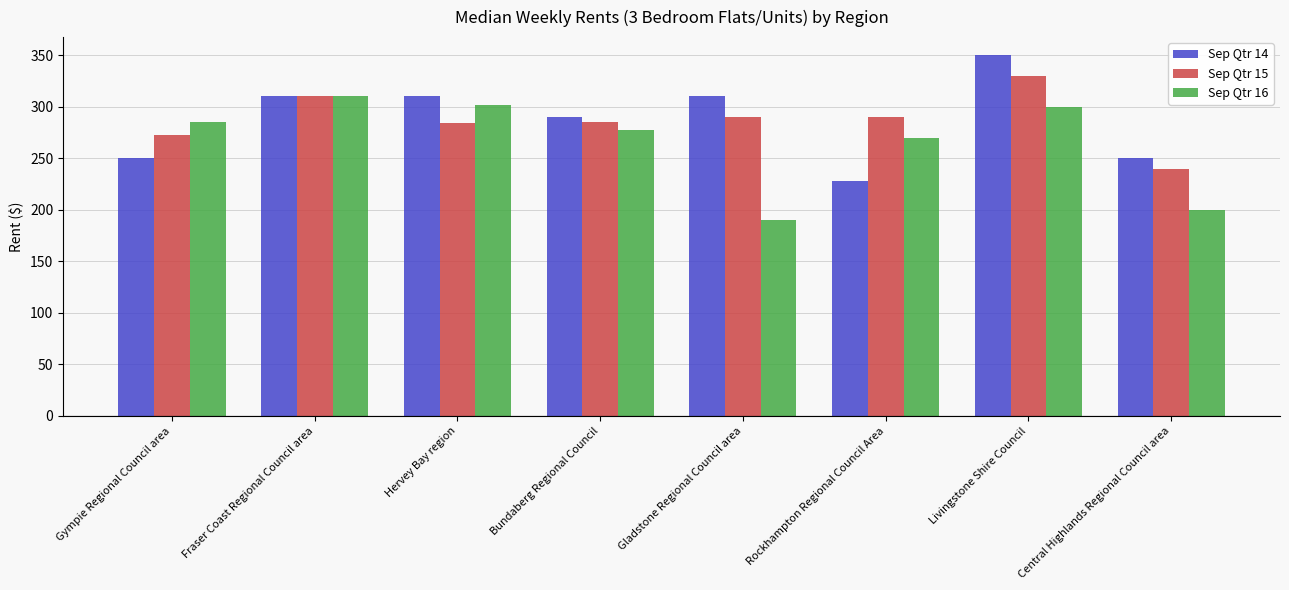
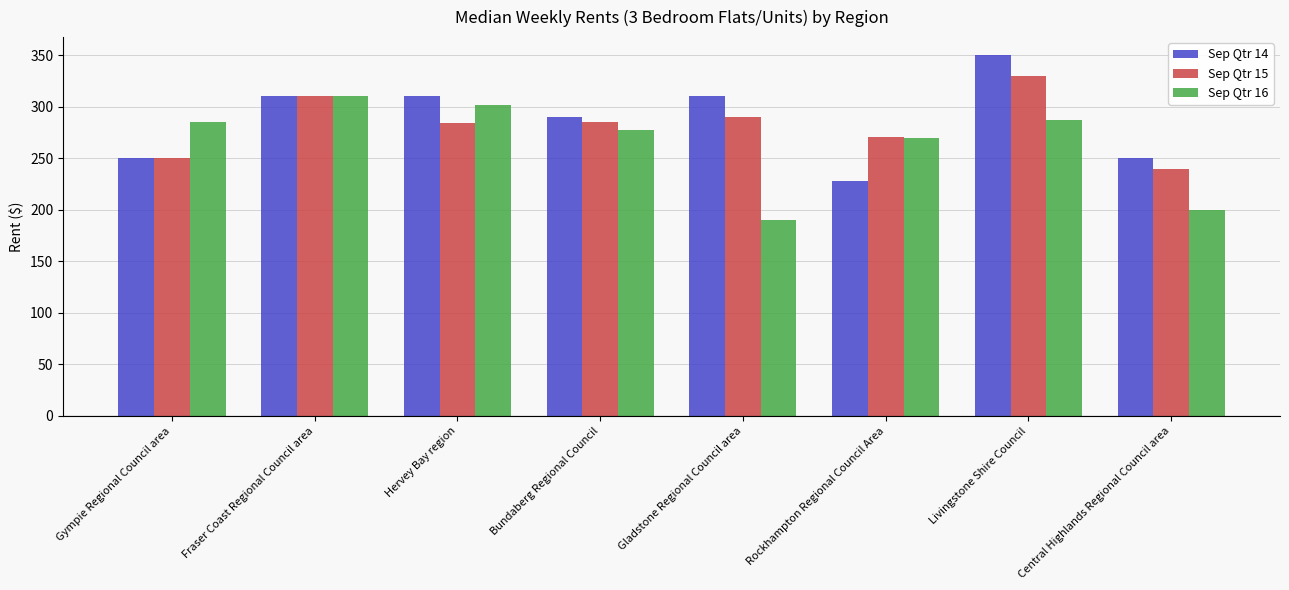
Sep Qtr 15, Gympie Regional Council area: 273 -> 250
Sep Qtr 15, Rockhampton Regional Council Area: 290 -> 271
Sep Qtr 16, Livingstone Shire Council: 300 -> 287
